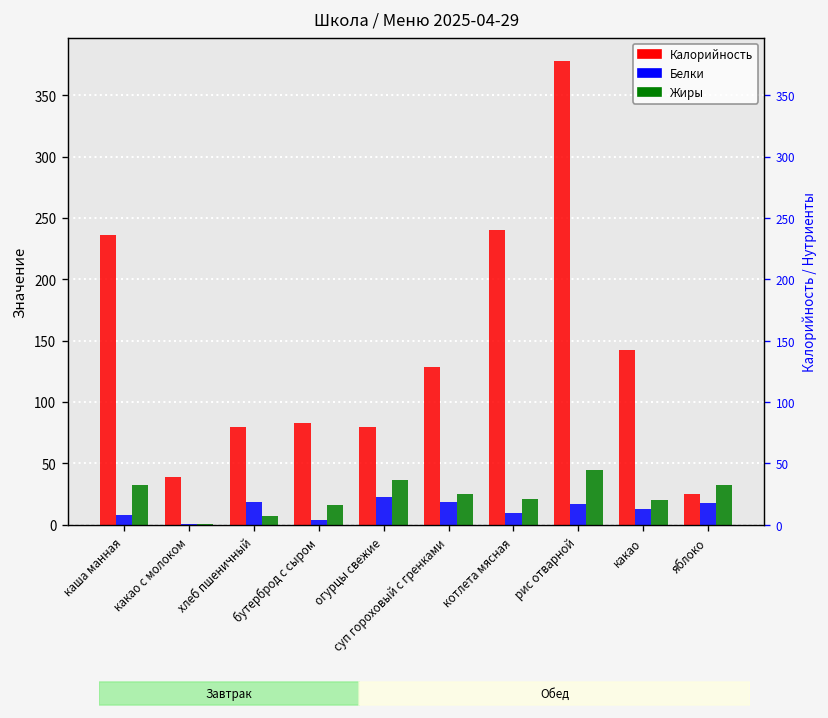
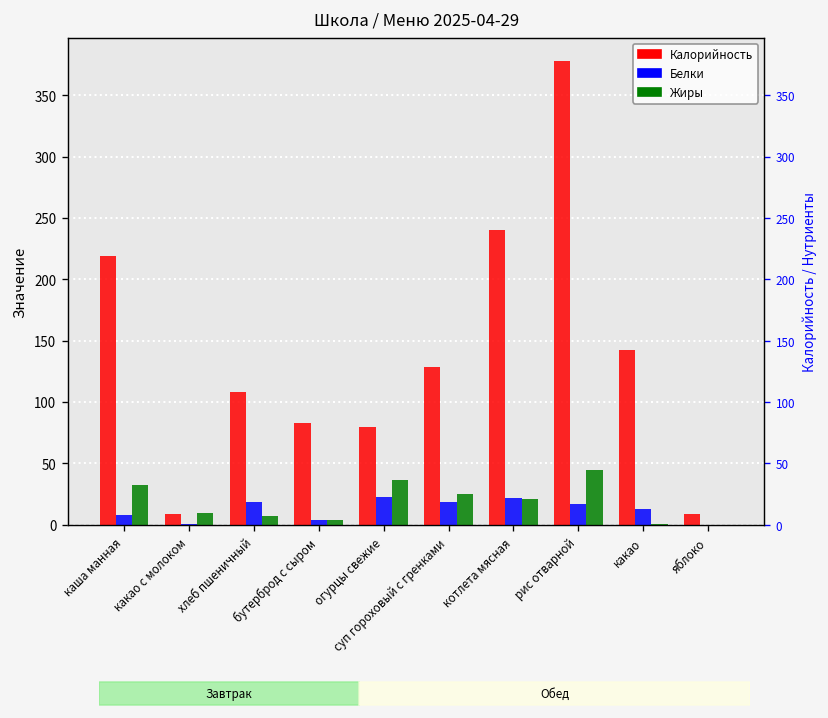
Калорийность, каша манная: 236 -> 219
Калорийность, какао с молоком: 39 -> 9
Жиры, какао с молоком: 1 -> 10
Калорийность, хлеб пшеничный: 80 -> 108
Жиры, бутерброд с сыром: 16 -> 4
Белки, котлета мясная: 10 -> 22
Жиры, какао: 20 -> 1
Калорийность, яблоко: 25 -> 9
Белки, яблоко: 18 -> 0
Жиры, яблоко: 32 -> 0
